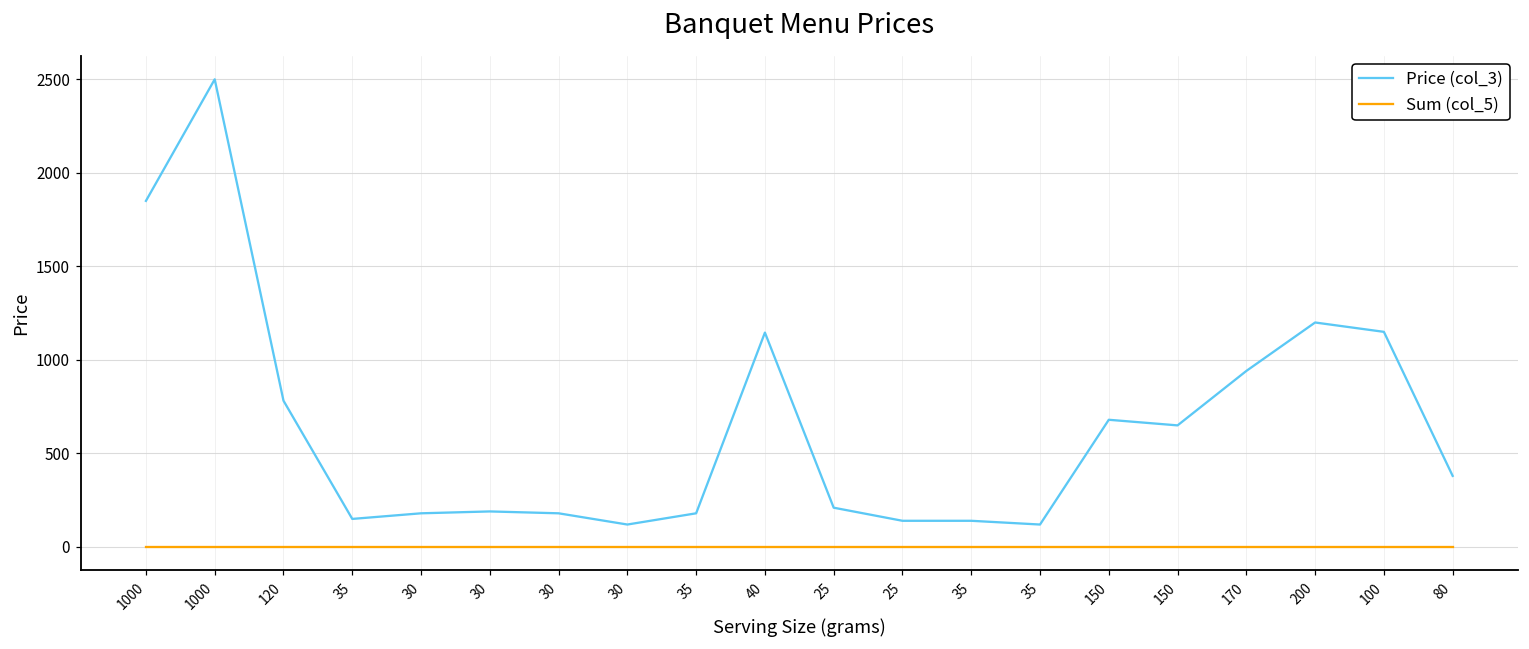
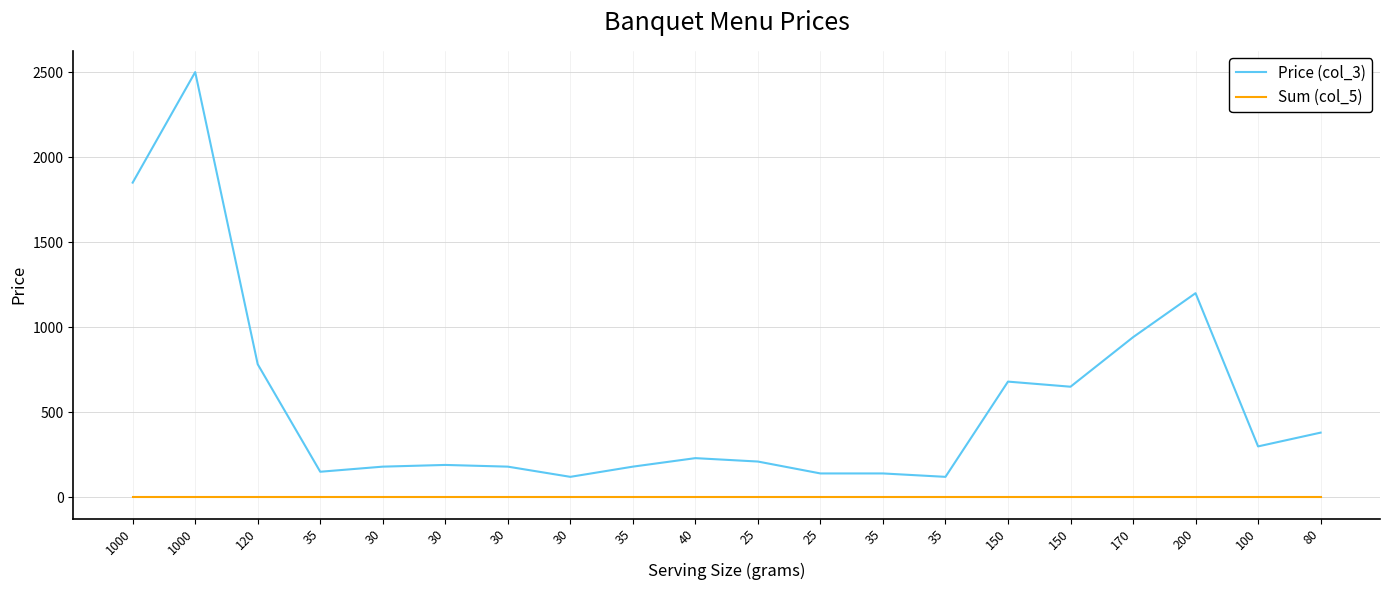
Price (col_3), 40: 1150 -> 230
Price (col_3), 100: 1150 -> 300
